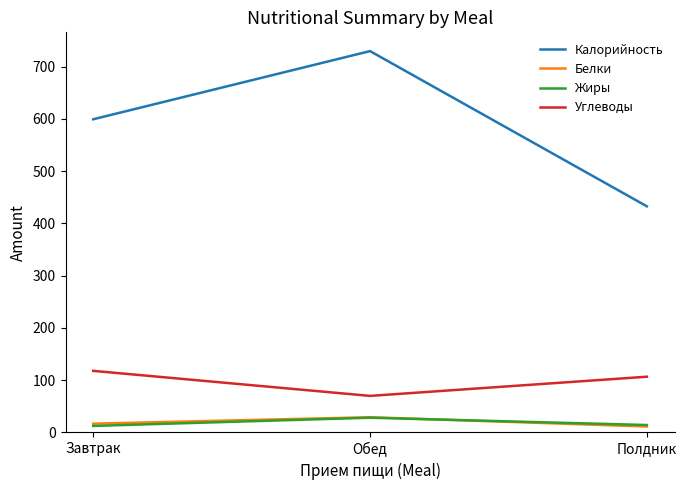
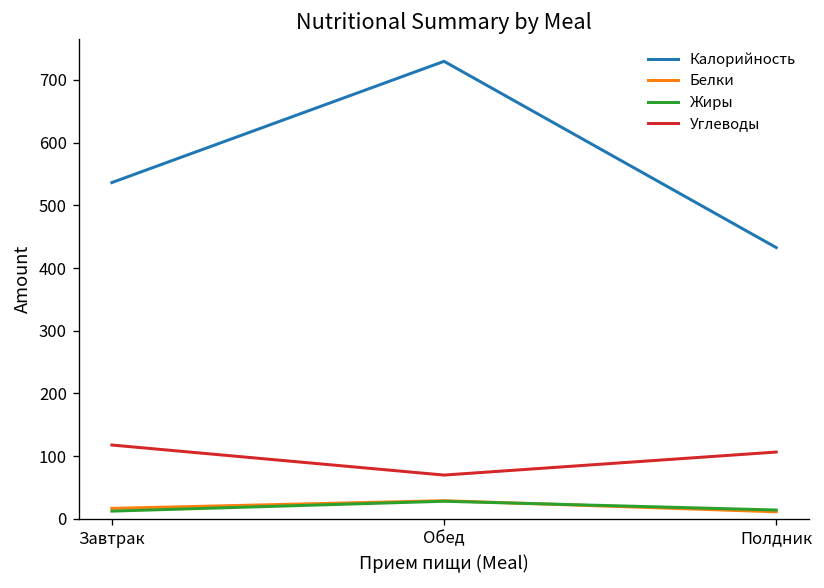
Калорийность, Завтрак: 600 -> 540
